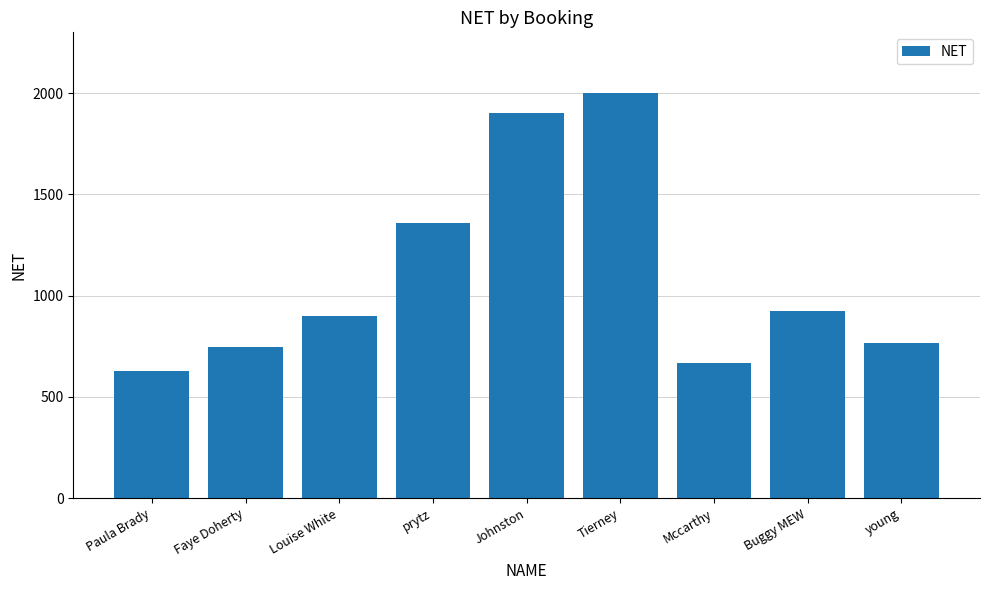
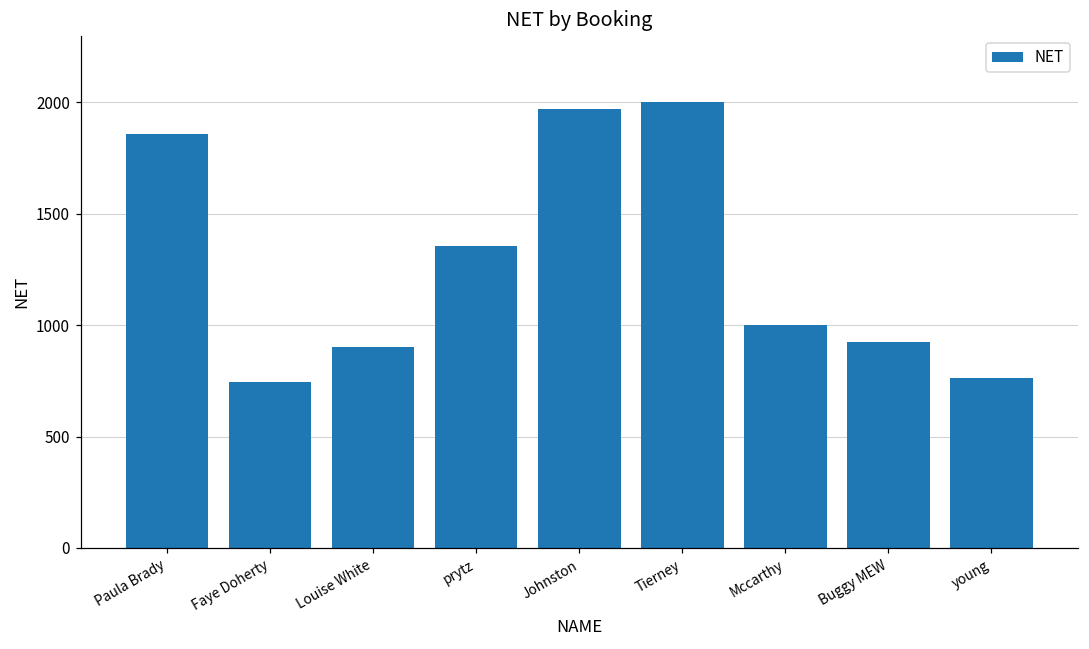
Paula Brady: 630 -> 1860
Johnston: 1900 -> 1970
Mccarthy: 670 -> 1000
